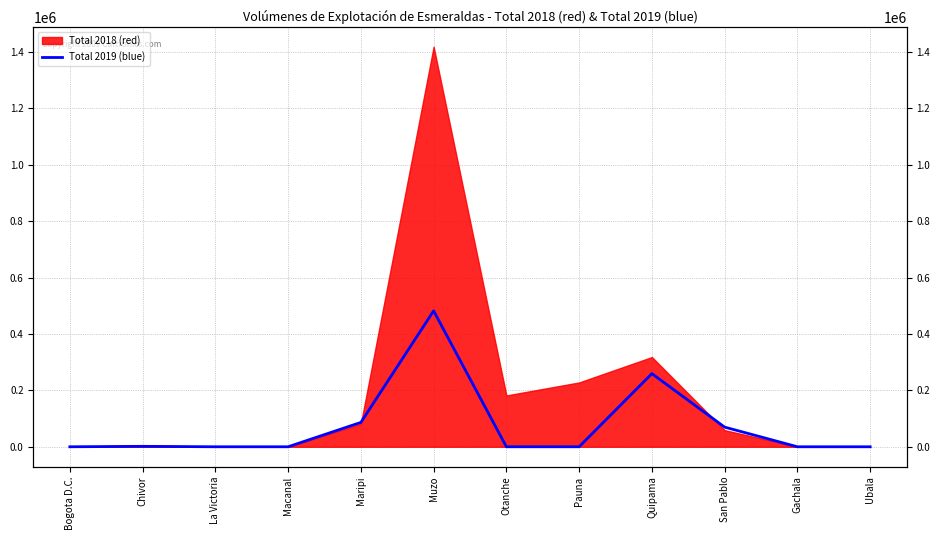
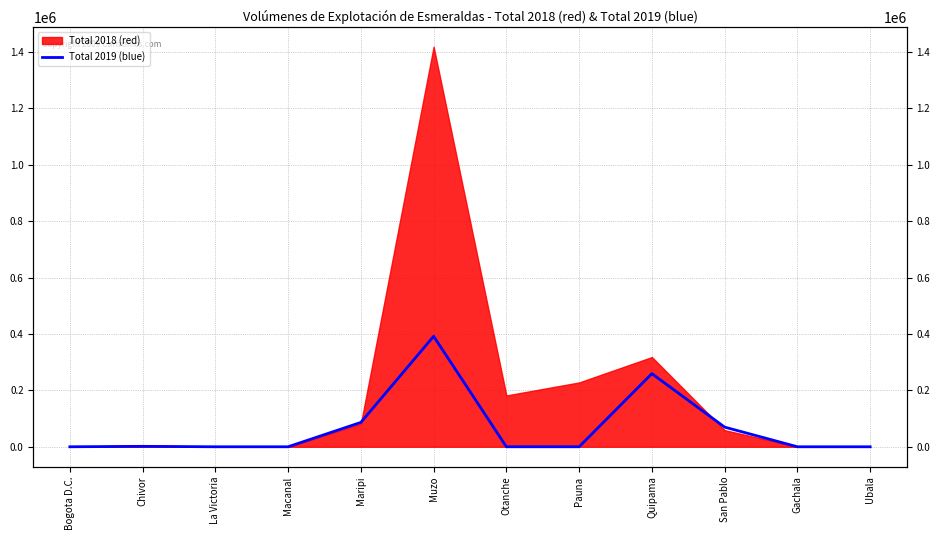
Total 2019 (blue), Muzo: 480000 -> 390000
